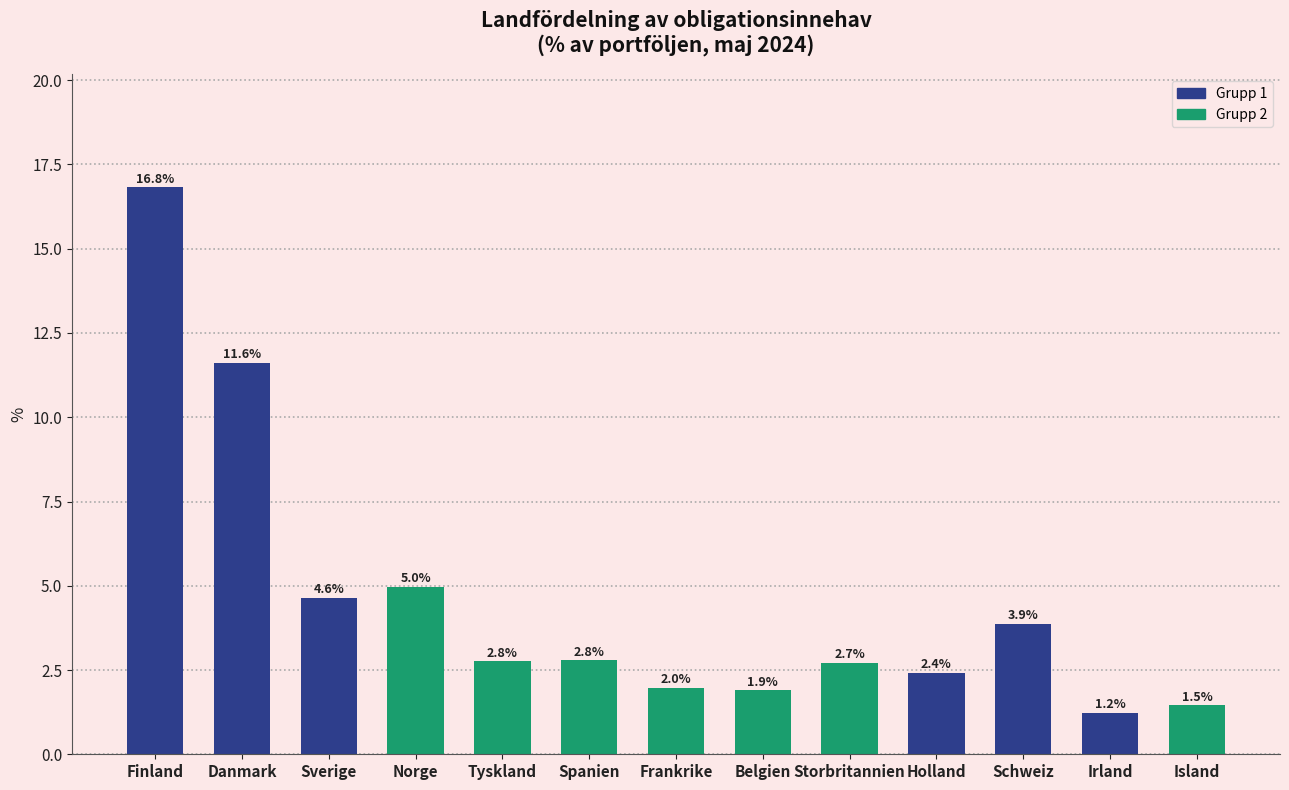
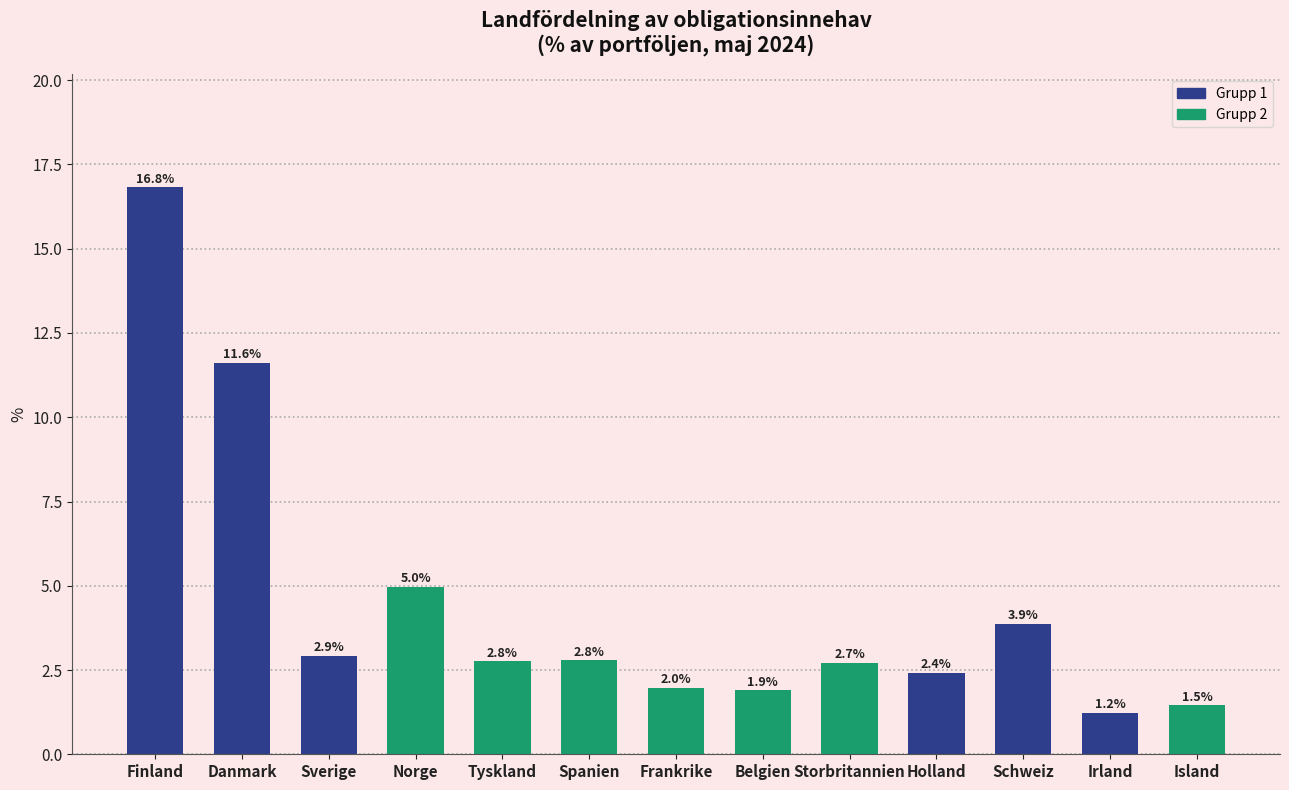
Sverige: 4.6% -> 2.9%
